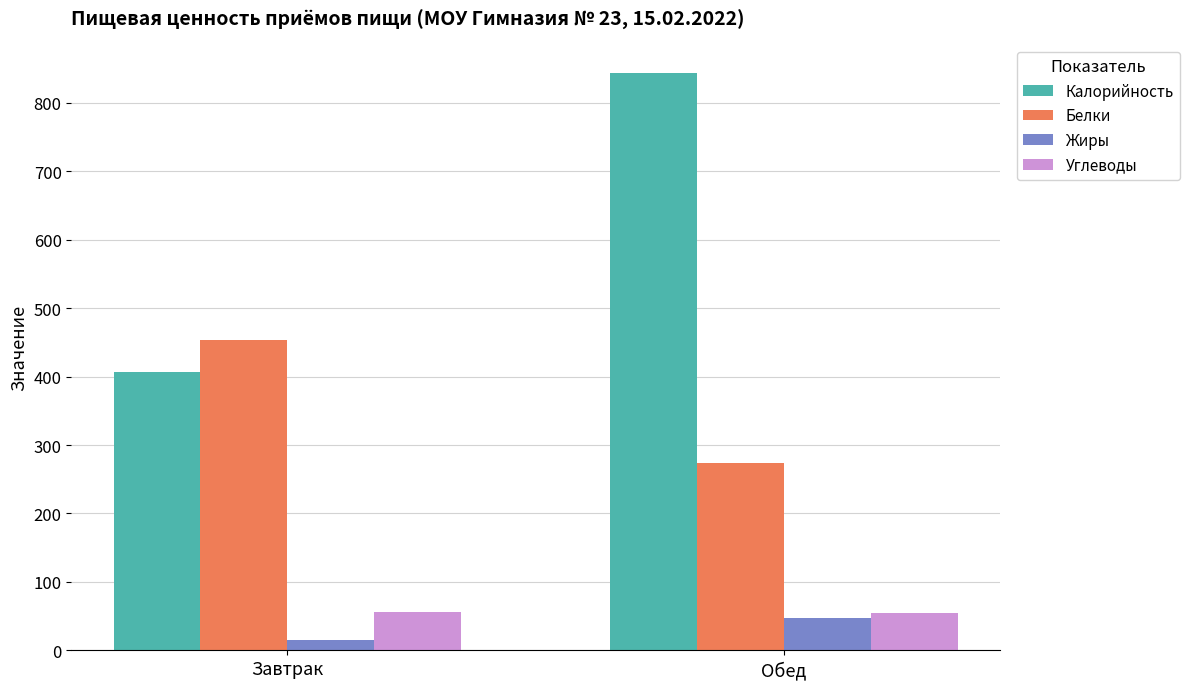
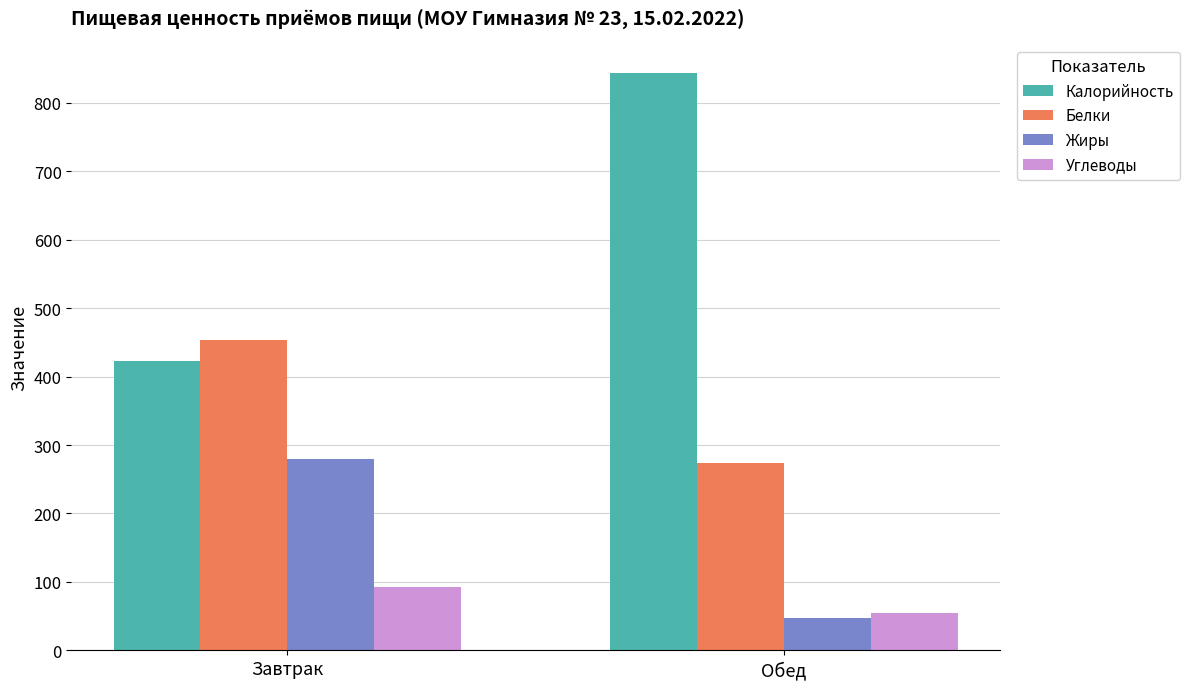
Калорийность, Завтрак: 410 -> 420
Жиры, Завтрак: 20 -> 280
Углеводы, Завтрак: 60 -> 90
